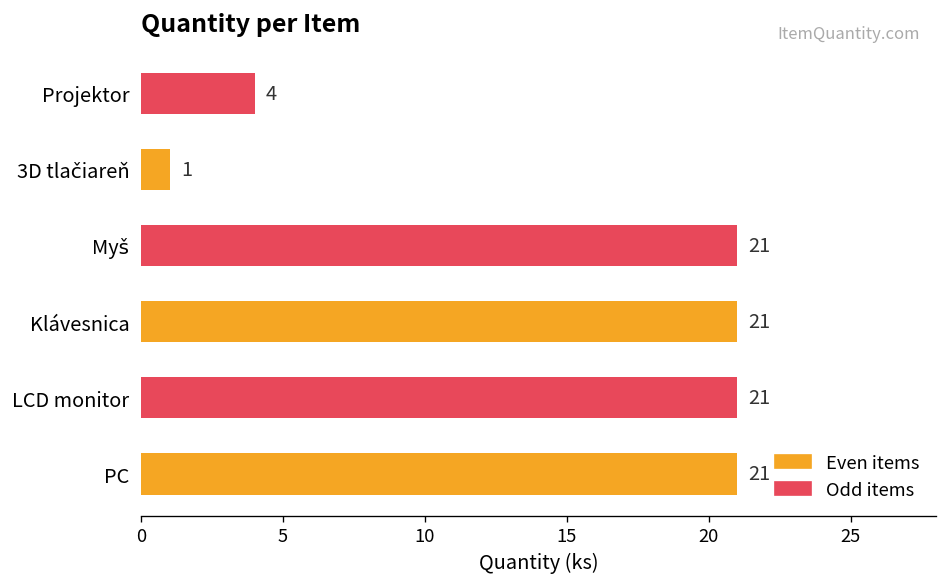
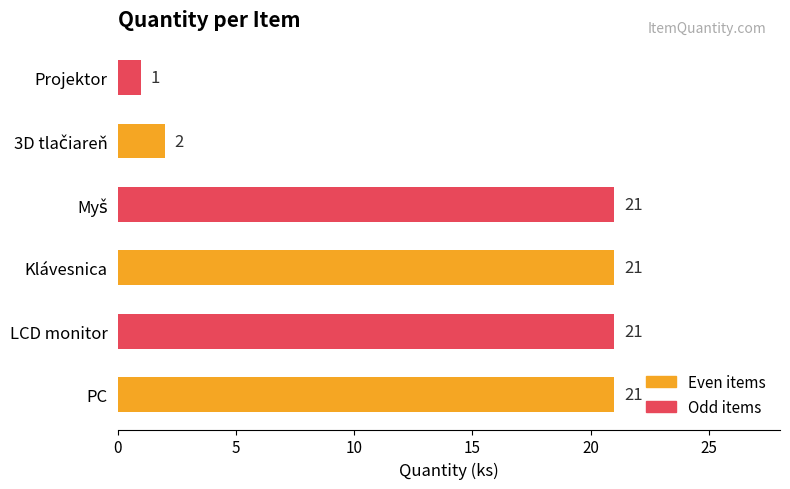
Projektor: 4 -> 1
3D tlačiareň: 1 -> 2
